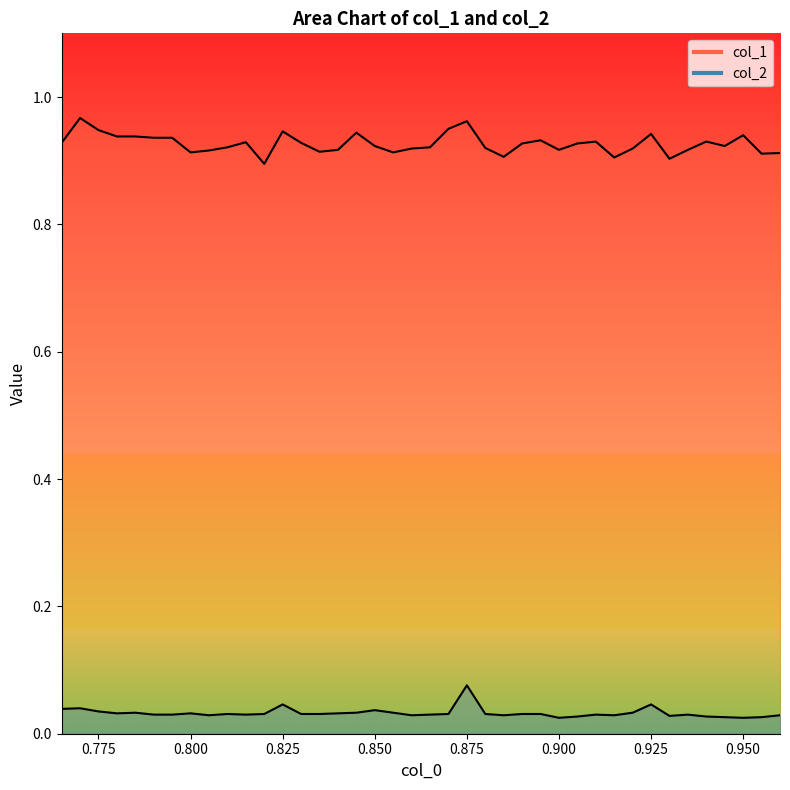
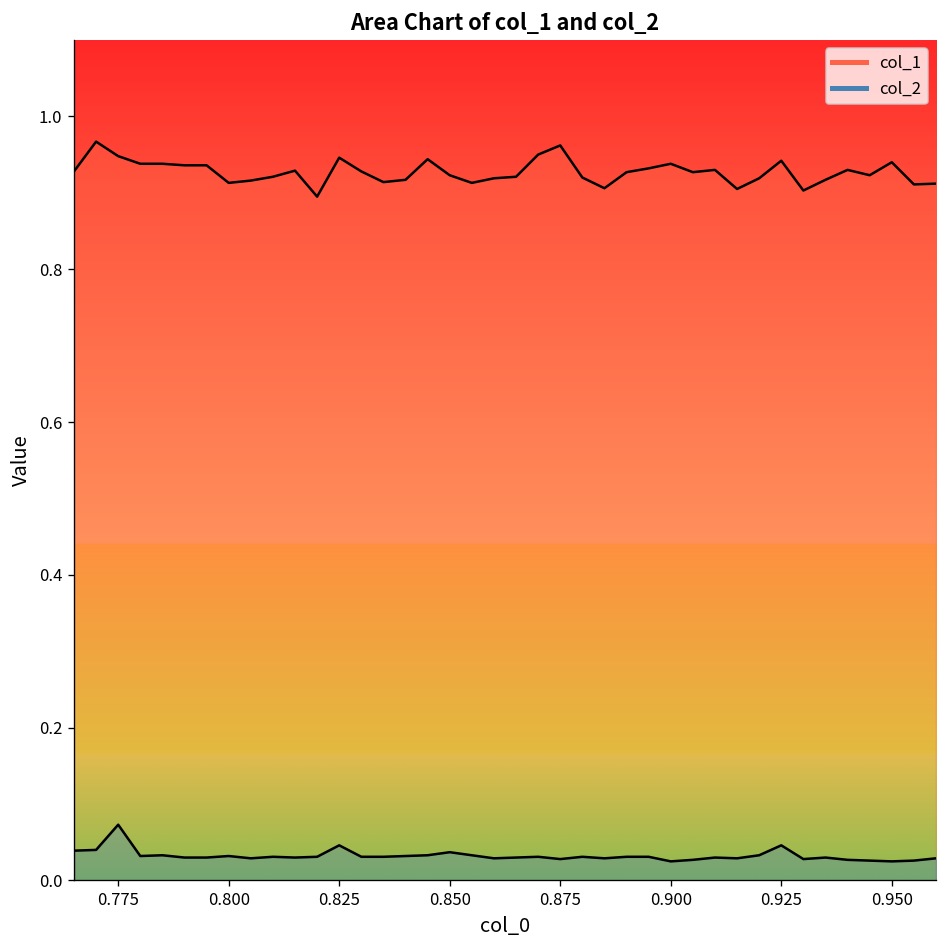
col_2, 0.775: 0.04 -> 0.07
col_2, 0.875: 0.08 -> 0.03
col_1, 0.900: 0.92 -> 0.94
